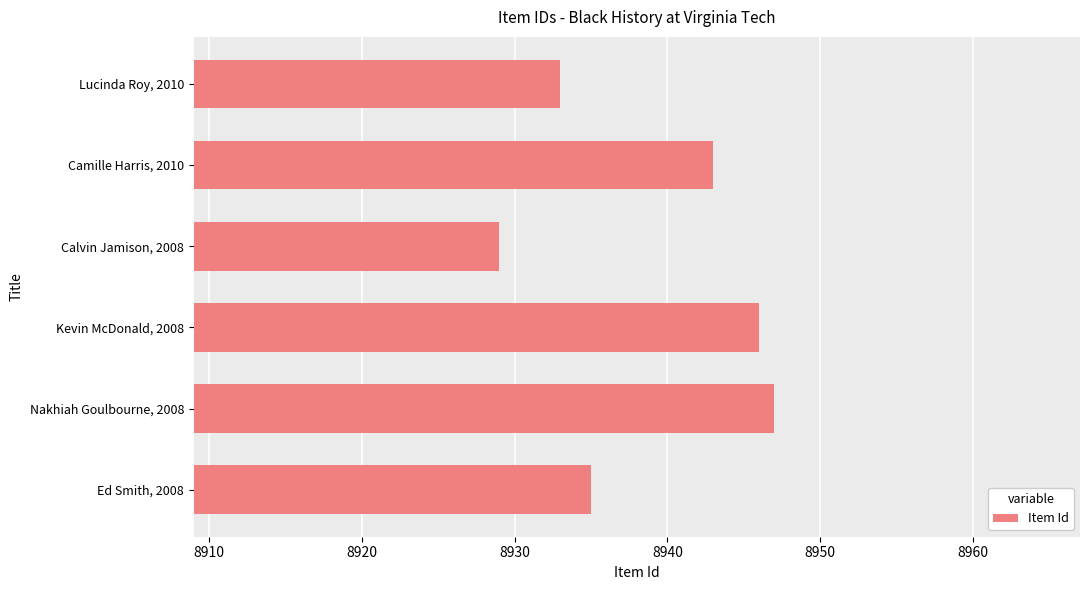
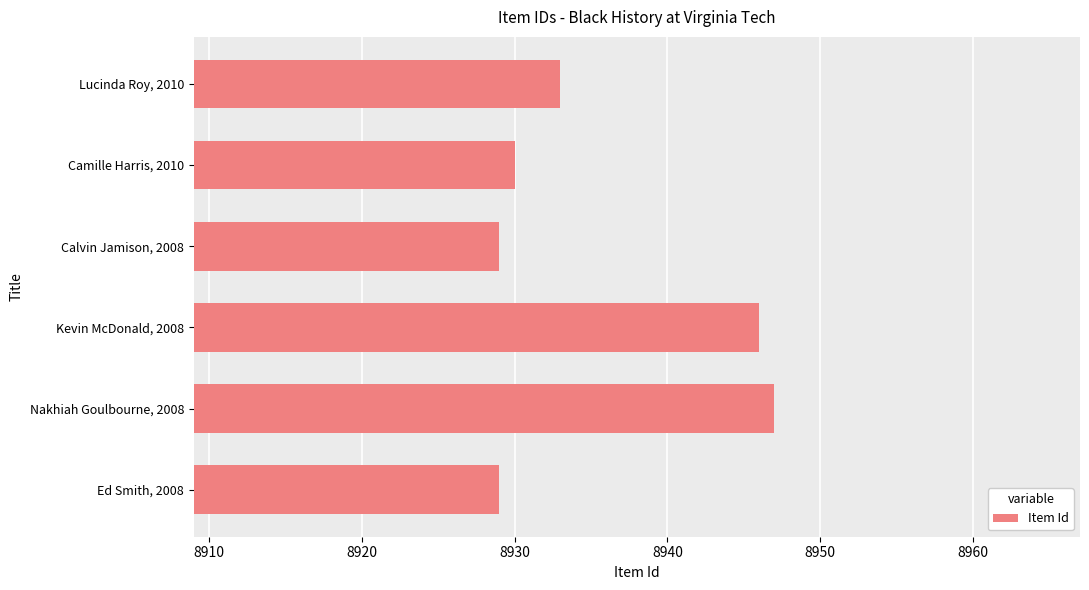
Camille Harris, 2010: 8943 -> 8930
Ed Smith, 2008: 8935 -> 8929
